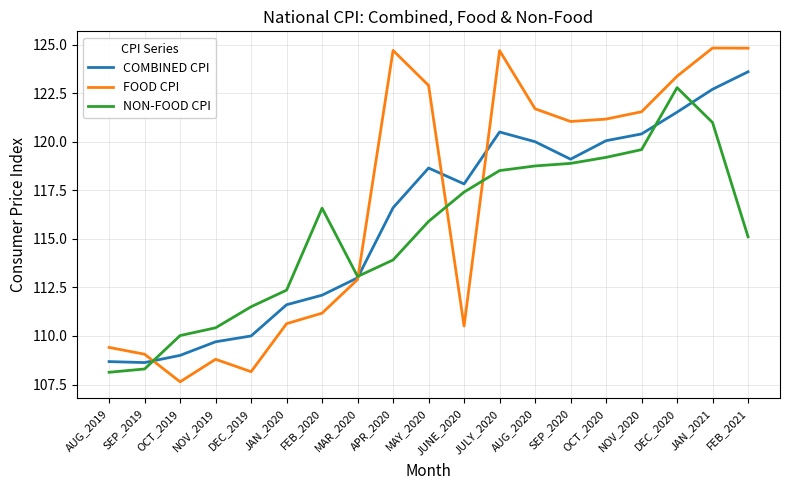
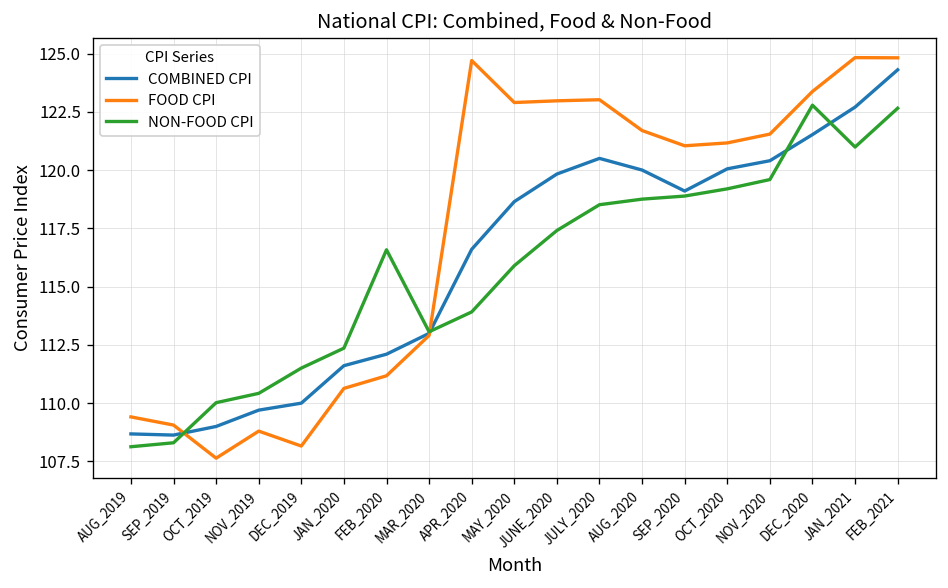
COMBINED CPI, JUNE_2020: 117.8 -> 119.8
FOOD CPI, JUNE_2020: 110.5 -> 123.0
FOOD CPI, JULY_2020: 124.7 -> 123.0
COMBINED CPI, FEB_2021: 123.6 -> 124.3
NON-FOOD CPI, FEB_2021: 115.1 -> 122.7
